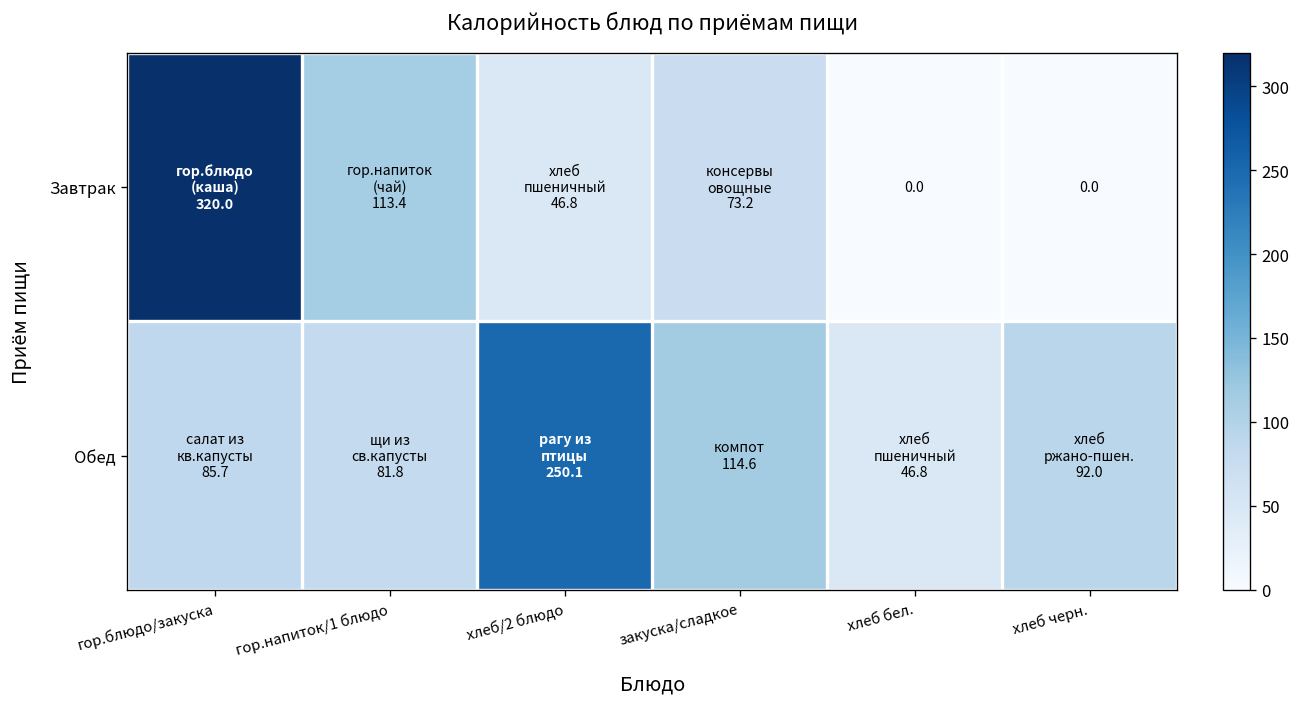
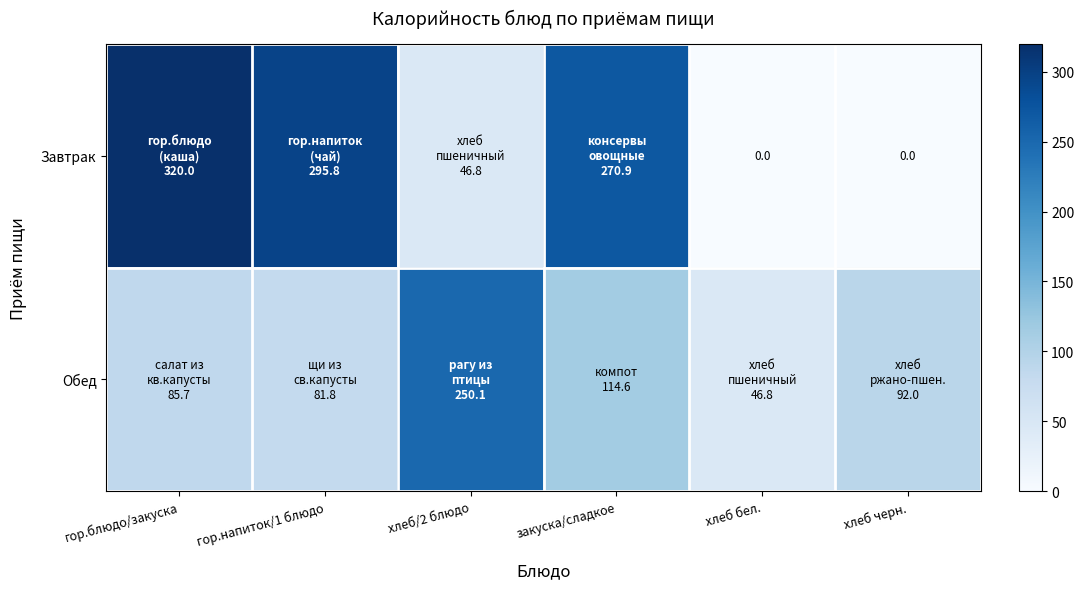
Завтрак, гор.напиток/1 блюдо: 113.4 -> 295.8
Завтрак, закуска/сладкое: 73.2 -> 270.9
